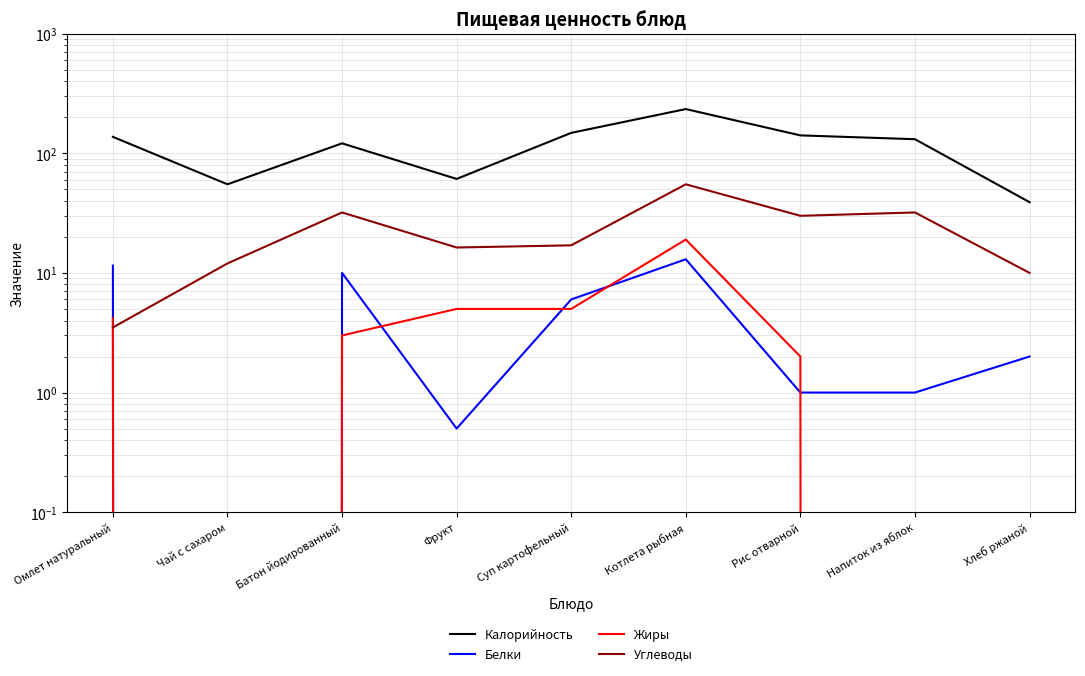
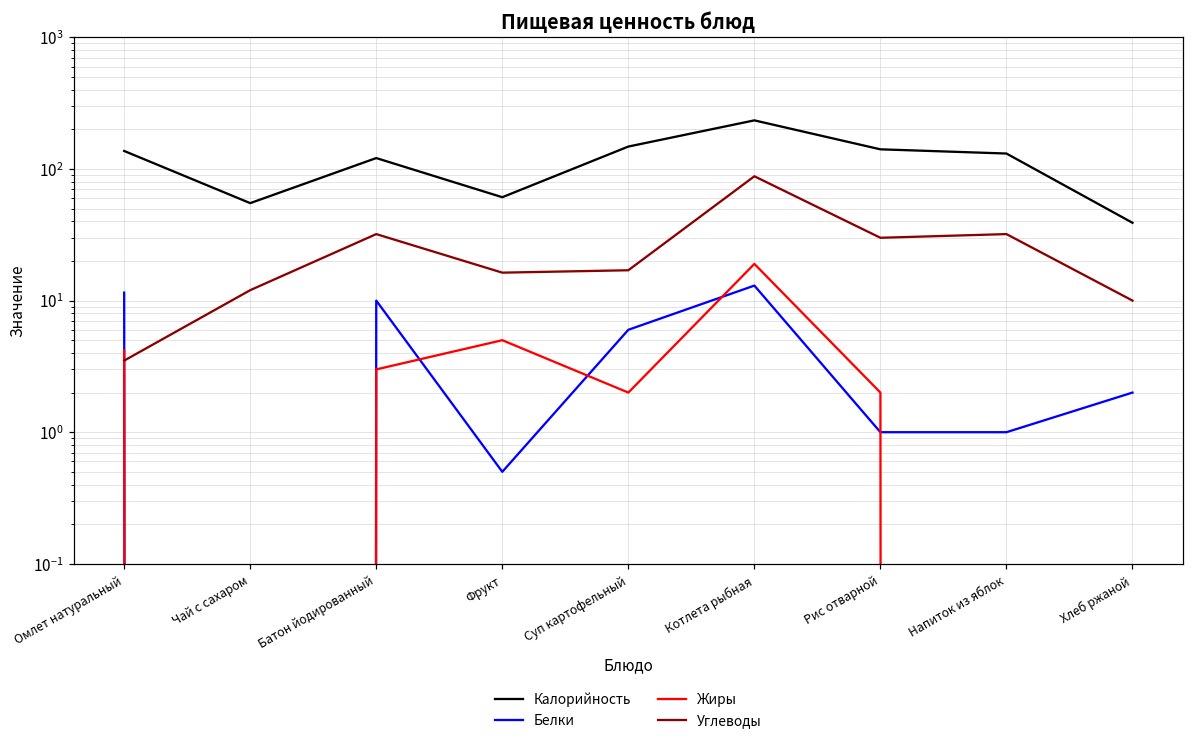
Жиры, Суп картофельный: 5 -> 2
Углеводы, Котлета рыбная: 60 -> 90
